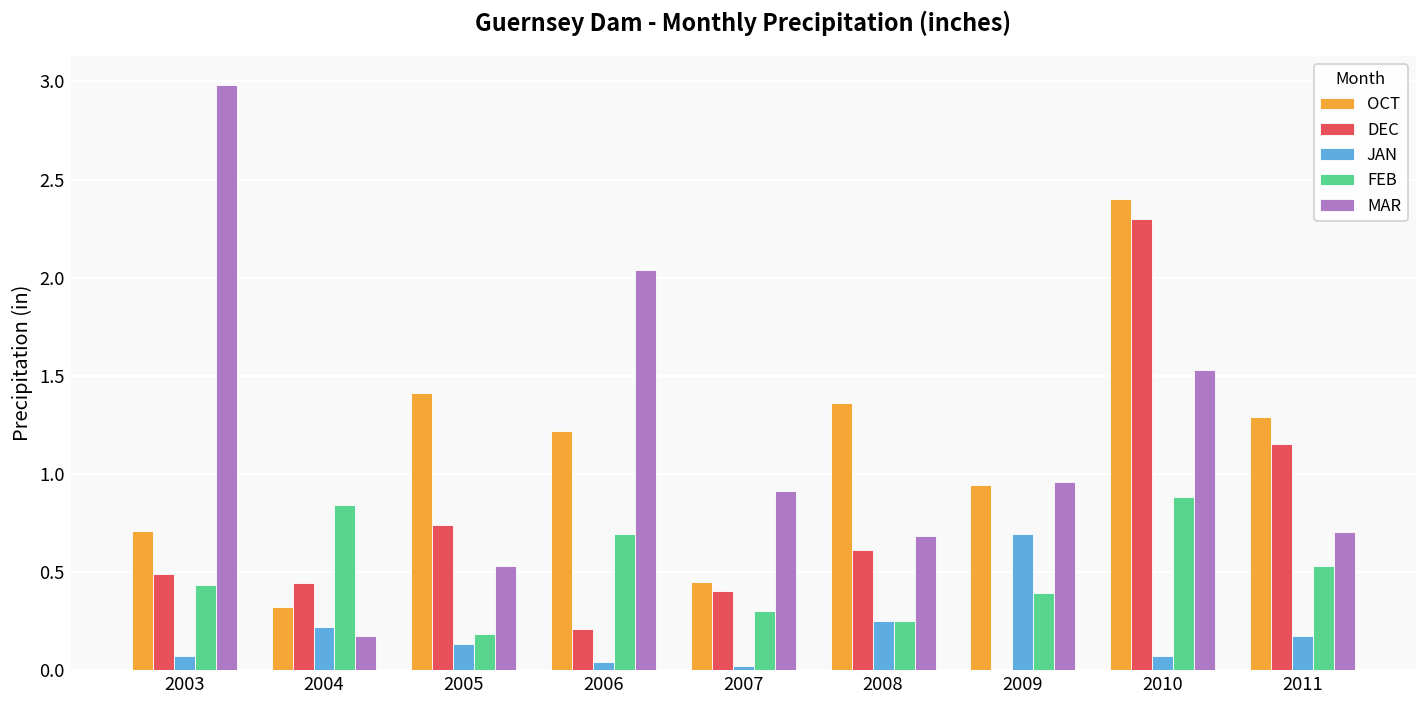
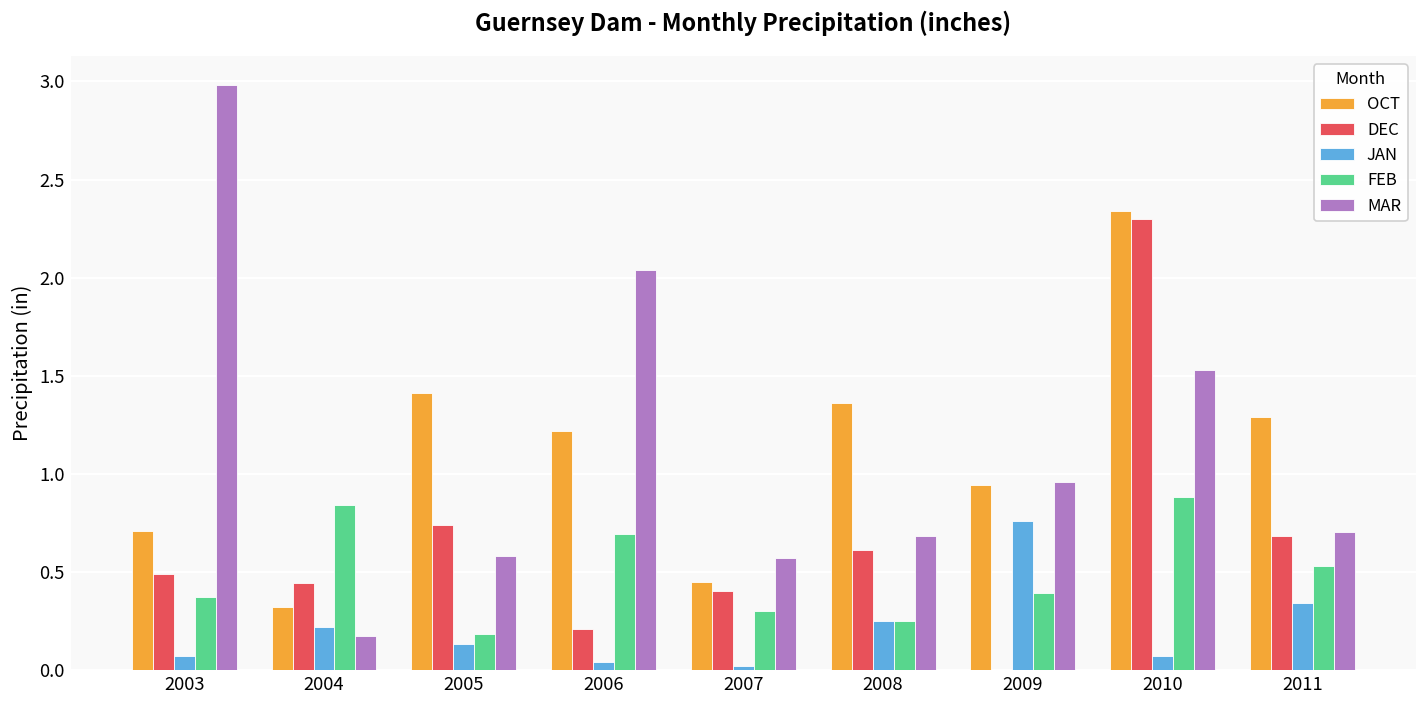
FEB, 2003: 0.43 -> 0.37
MAR, 2005: 0.53 -> 0.58
MAR, 2007: 0.91 -> 0.57
JAN, 2009: 0.69 -> 0.76
OCT, 2010: 2.40 -> 2.34
DEC, 2011: 1.15 -> 0.68
JAN, 2011: 0.17 -> 0.34
